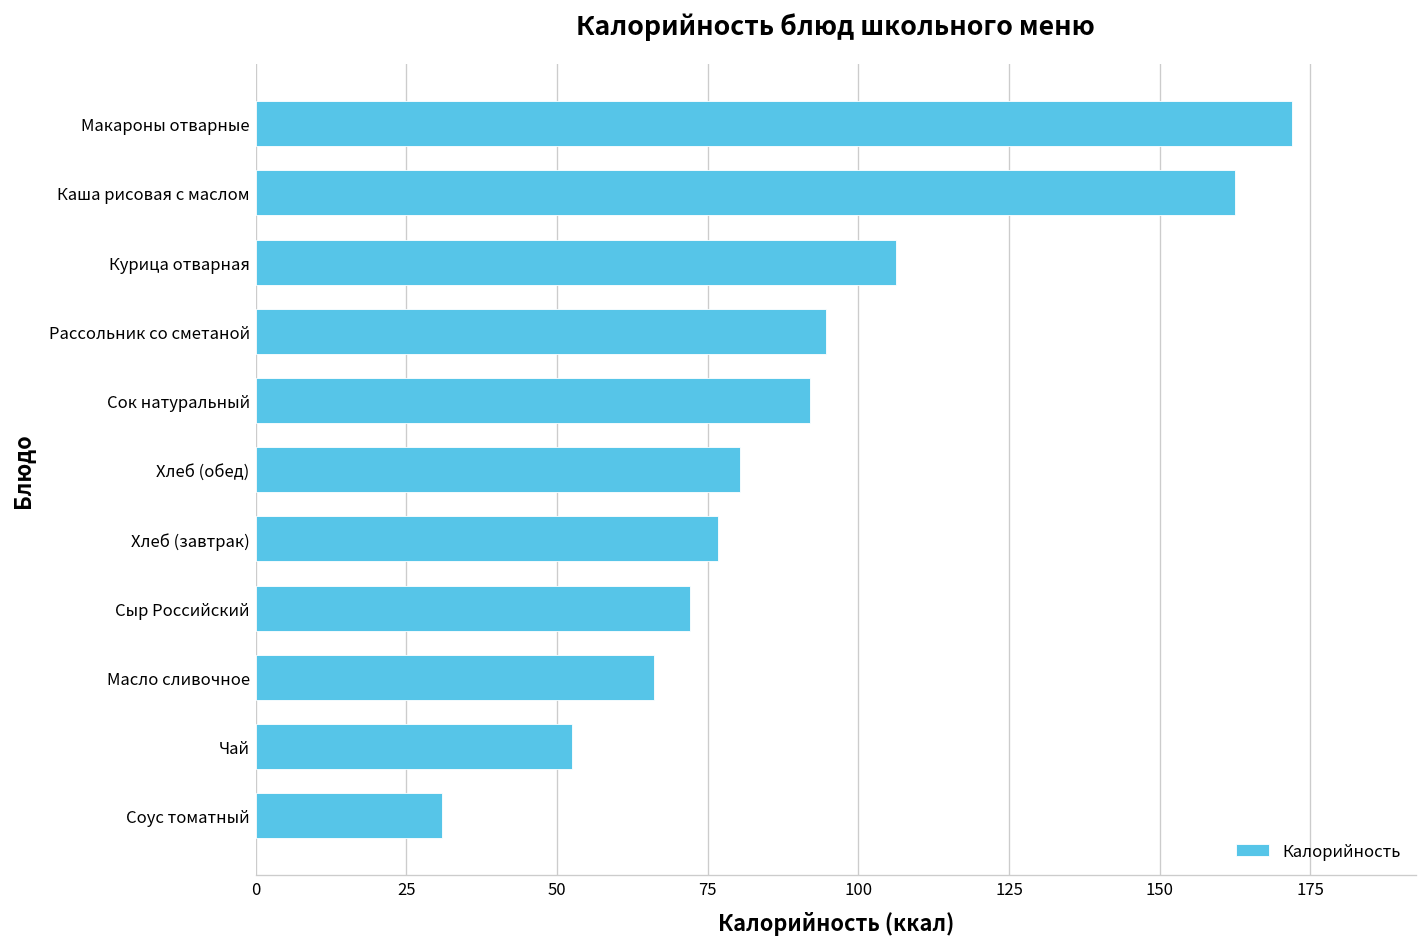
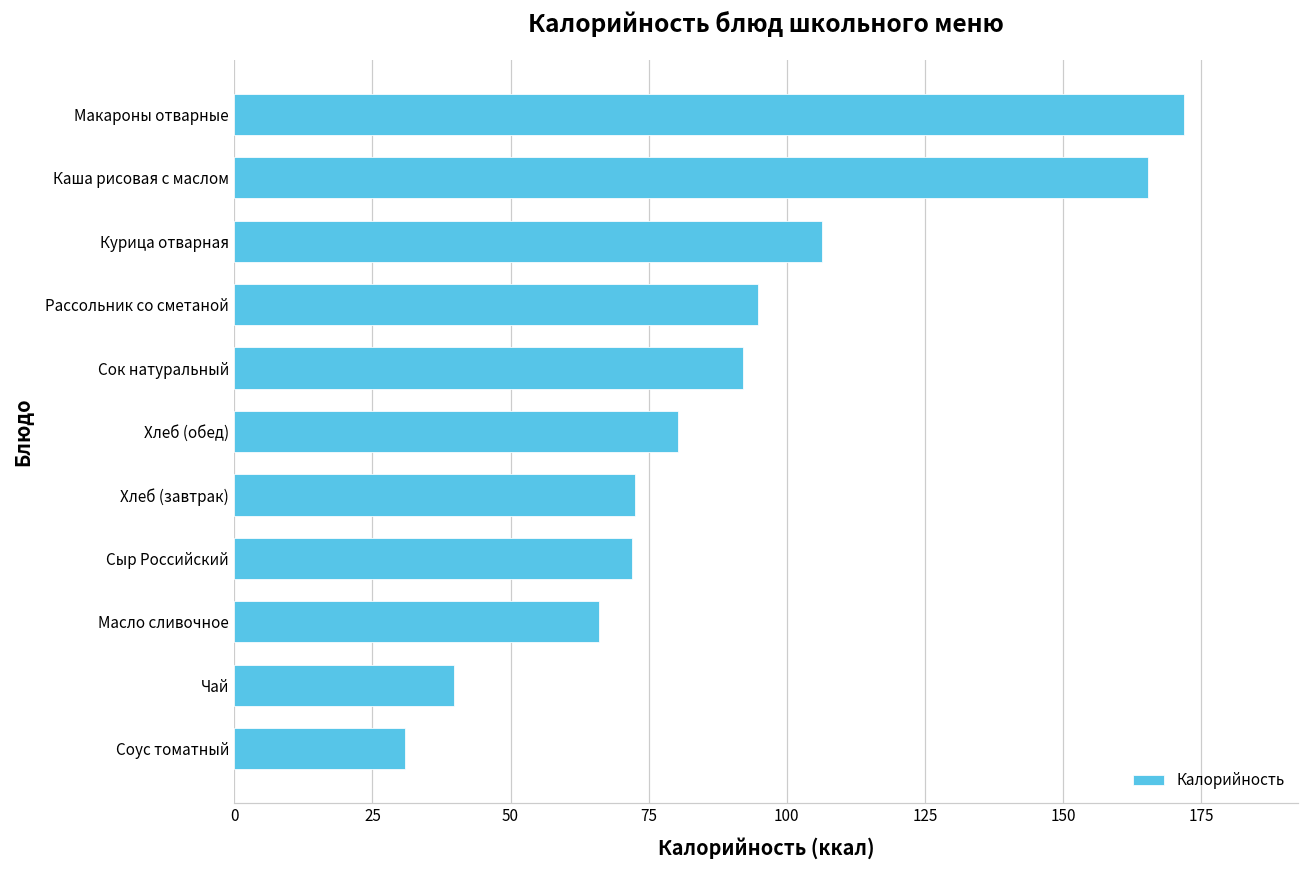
Каша рисовая с маслом: 163 -> 165
Хлеб (завтрак): 77 -> 73
Чай: 53 -> 40
